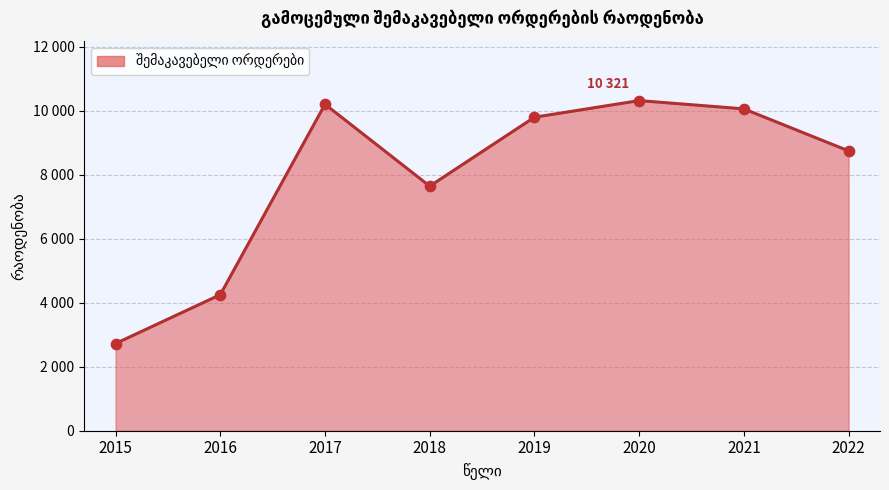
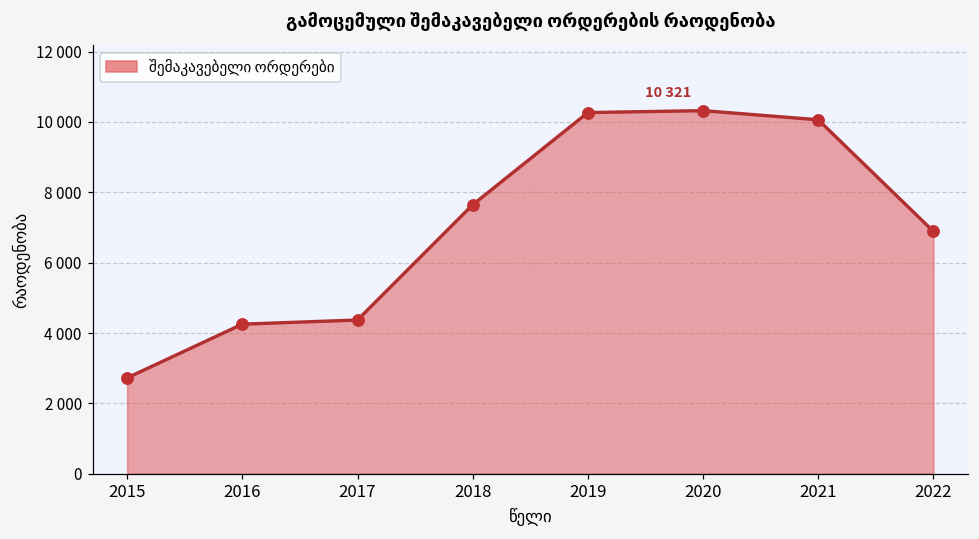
2017: 10200 -> 4400
2019: 9800 -> 10300
2022: 8700 -> 6900
